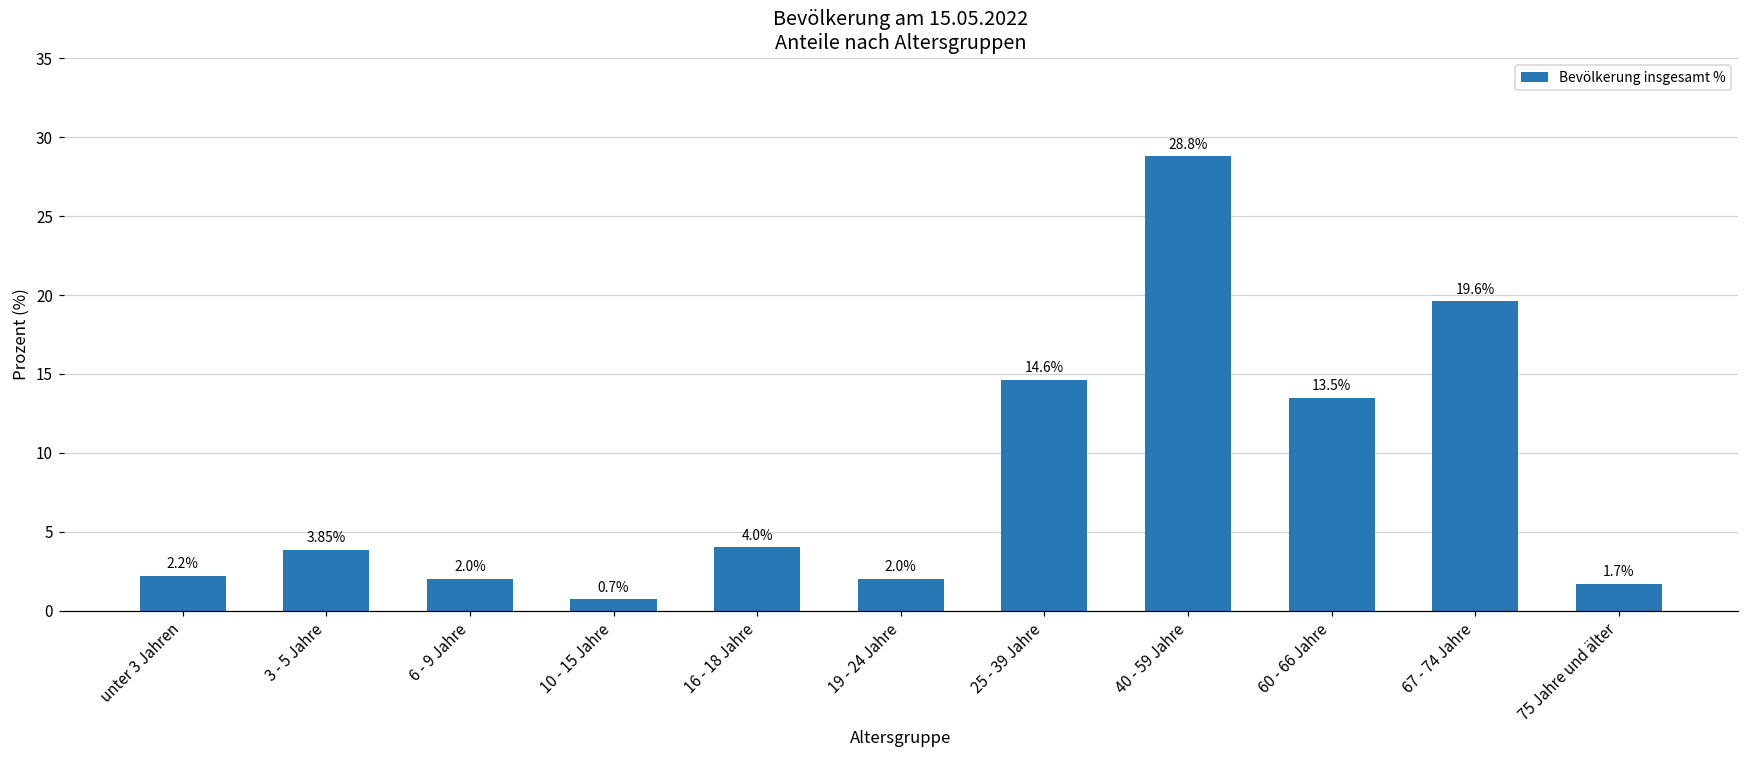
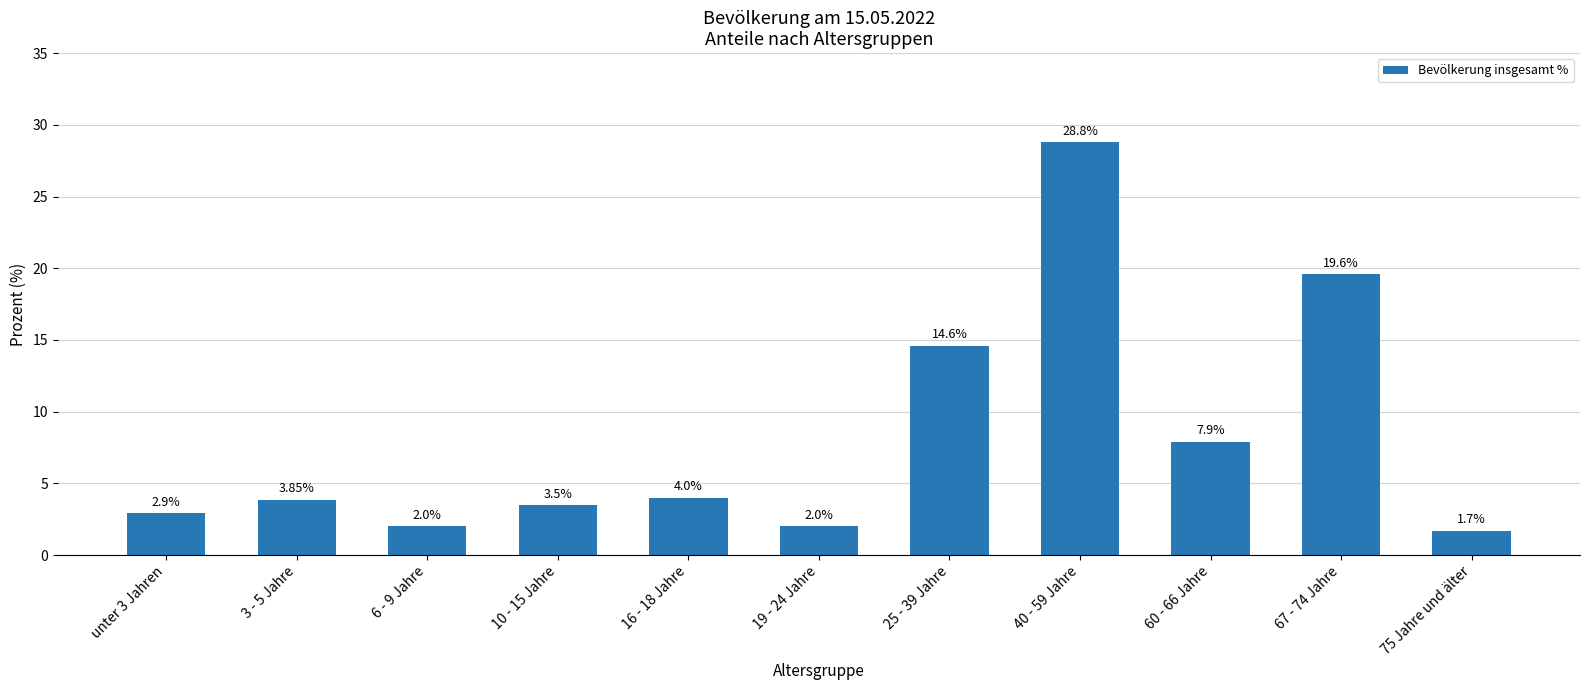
unter 3 Jahren: 2.2% -> 2.9%
10 - 15 Jahre: 0.7% -> 3.5%
60 - 66 Jahre: 13.5% -> 7.9%
